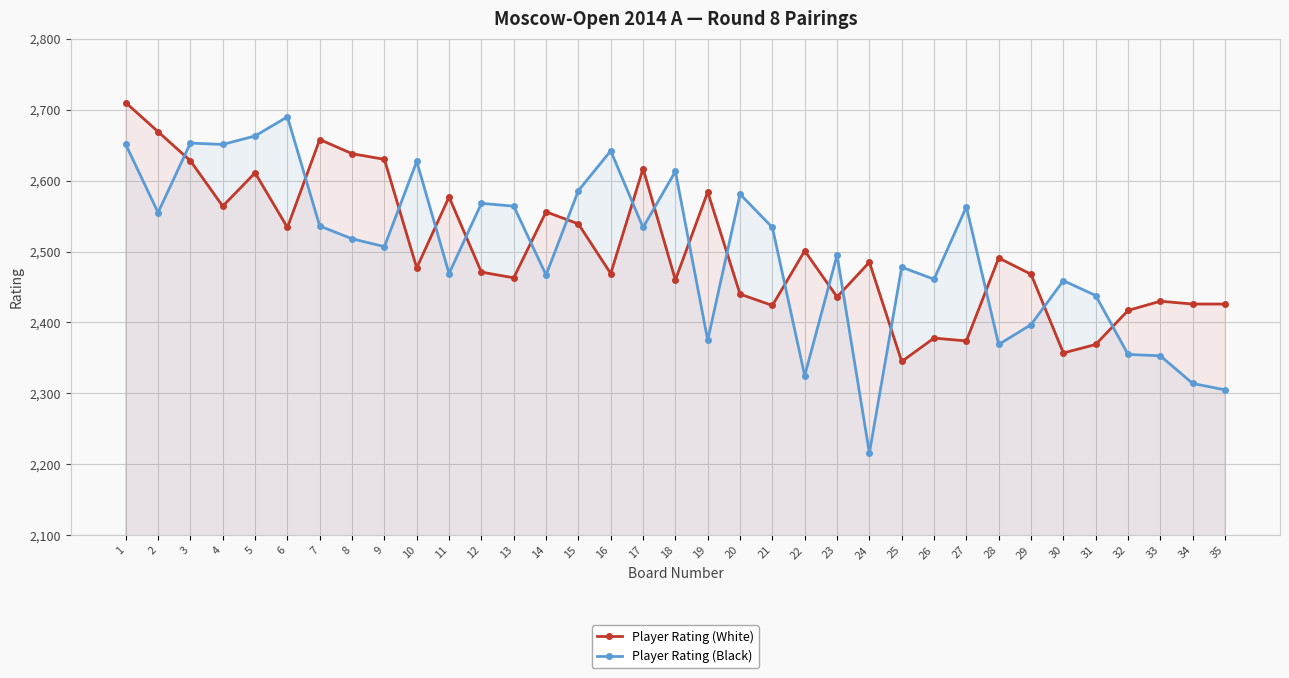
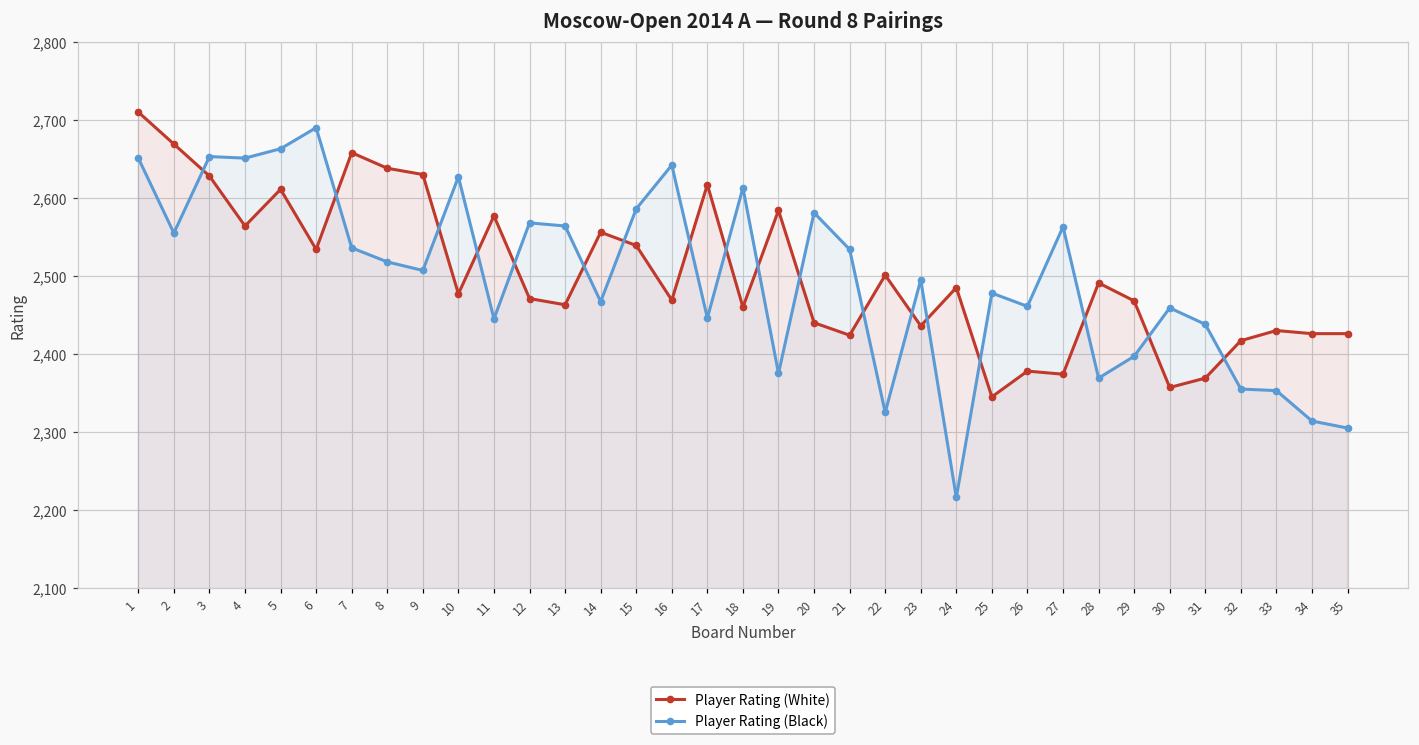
Player Rating (Black), 11: 2,470 -> 2,450
Player Rating (Black), 17: 2,530 -> 2,450
